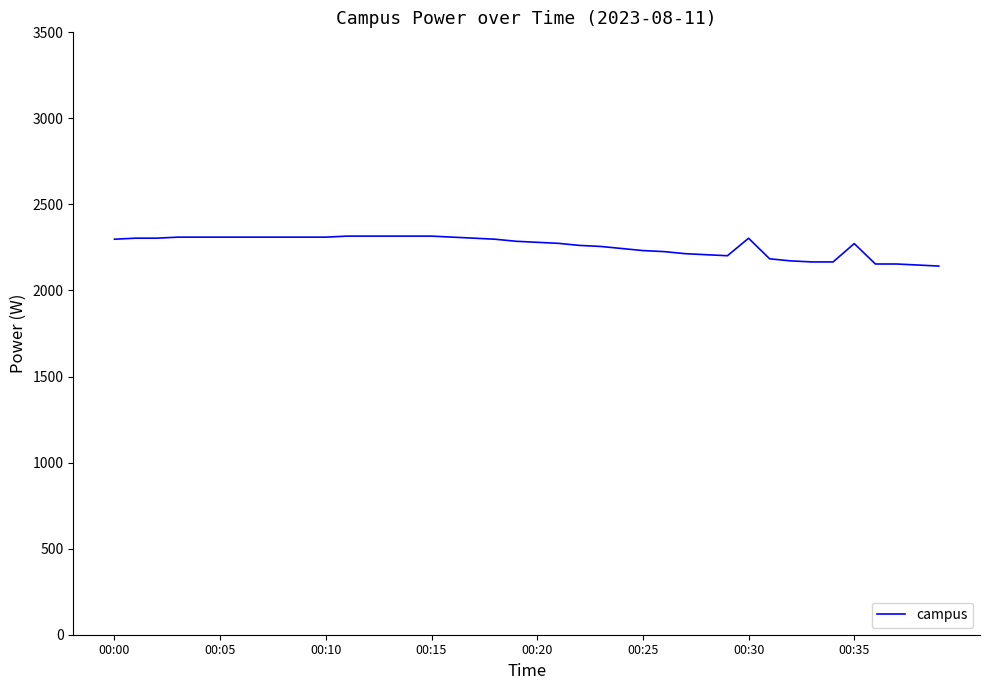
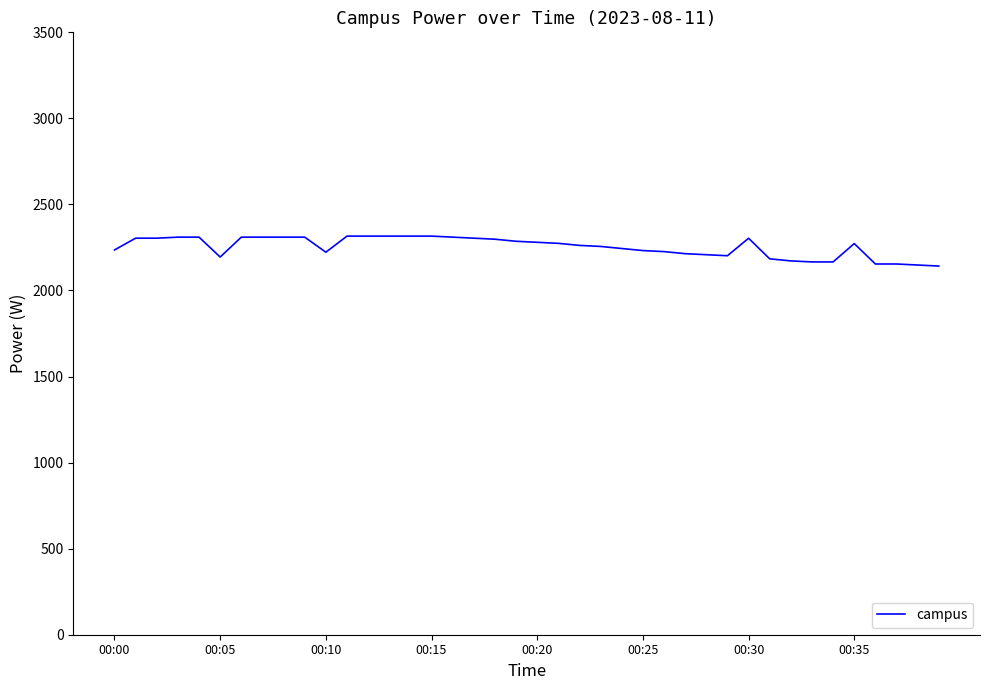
00:00: 2300 -> 2240
00:05: 2310 -> 2190
00:10: 2310 -> 2220
